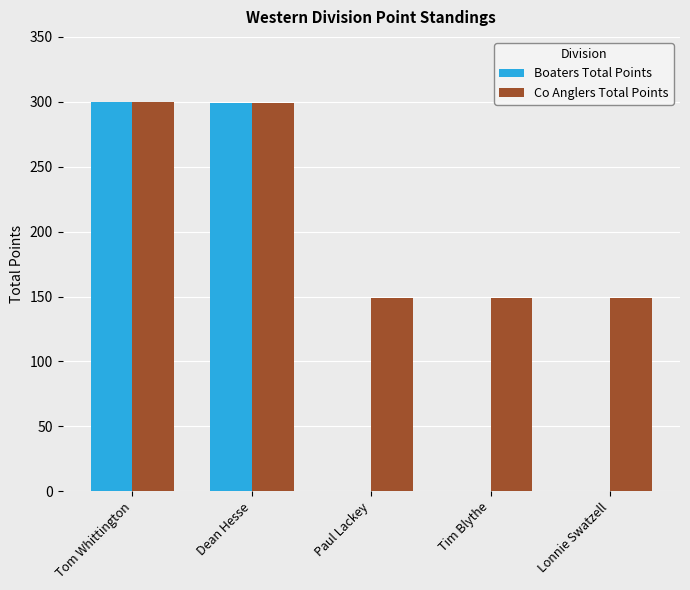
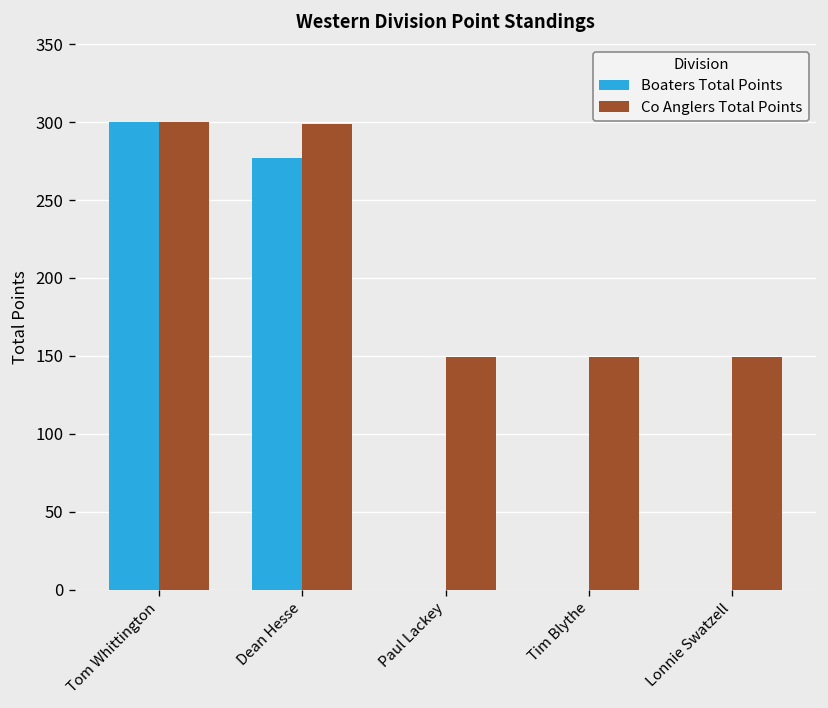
Boaters Total Points, Dean Hesse: 299 -> 277
